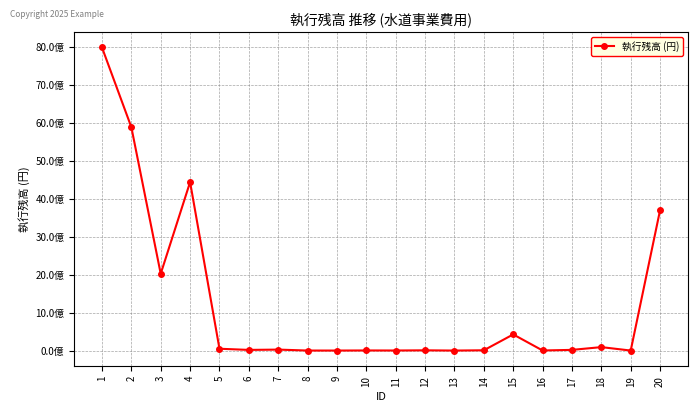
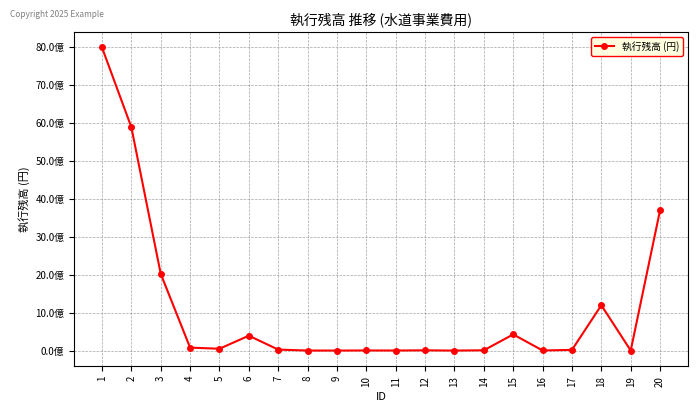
4: 44億 -> 1億
6: 0億 -> 4億
18: 1億 -> 12億
